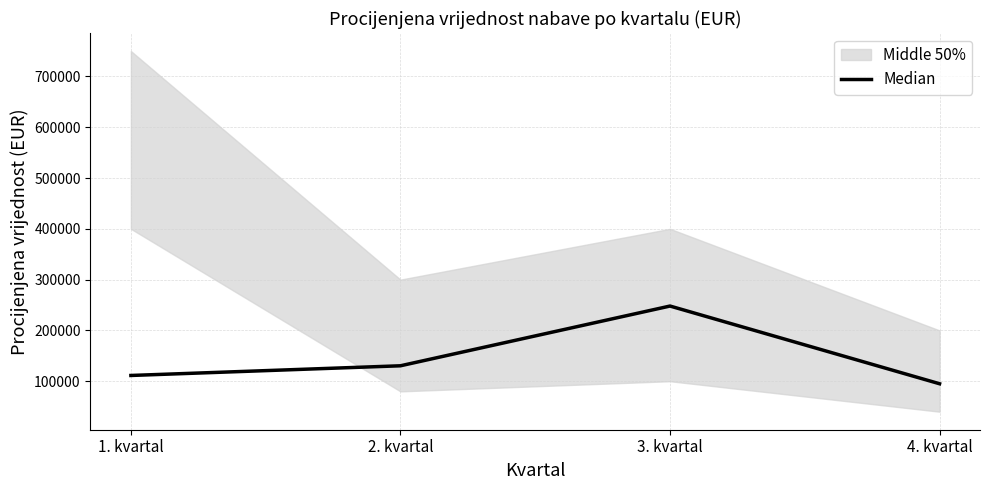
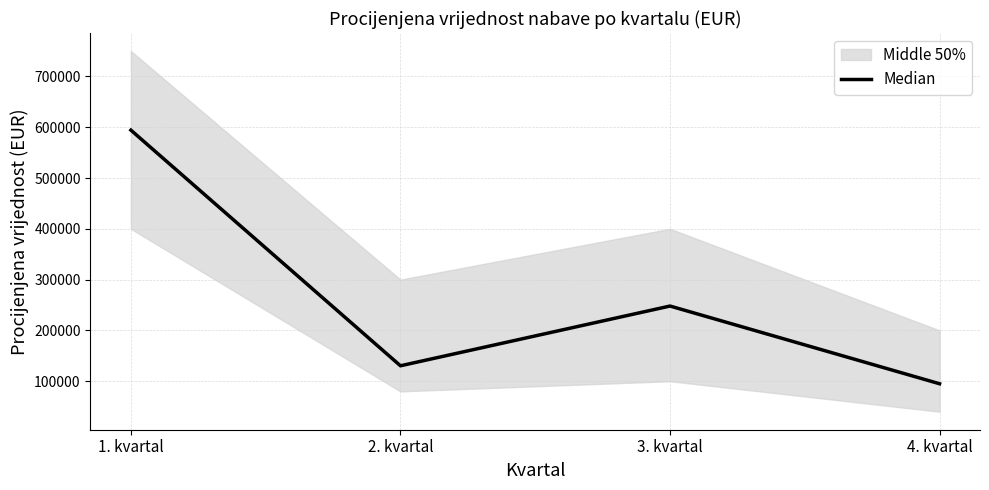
Median, 1. kvartal: 110000 -> 590000
